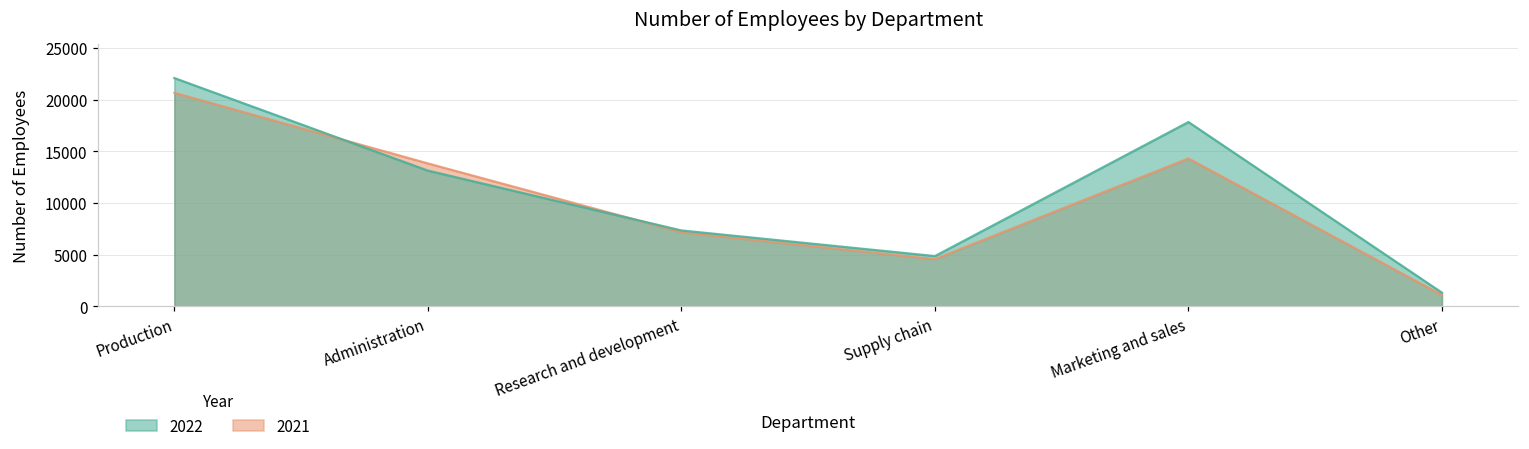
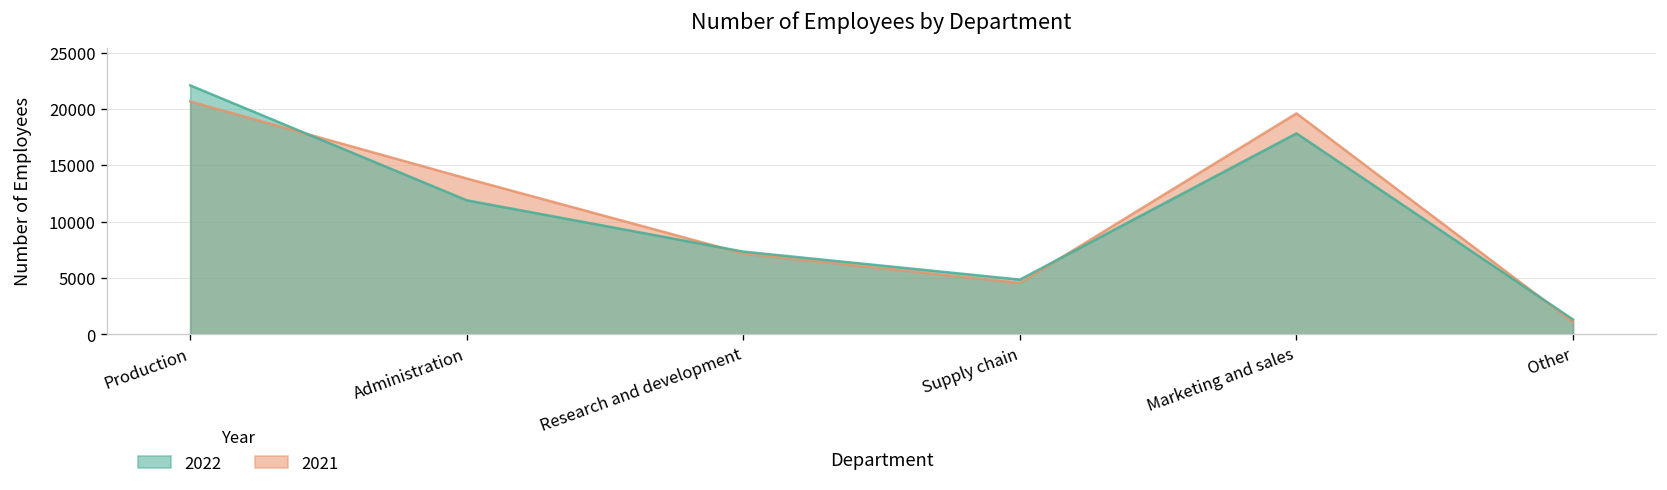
2022, Administration: 13000 -> 12000
2021, Marketing and sales: 14000 -> 20000
